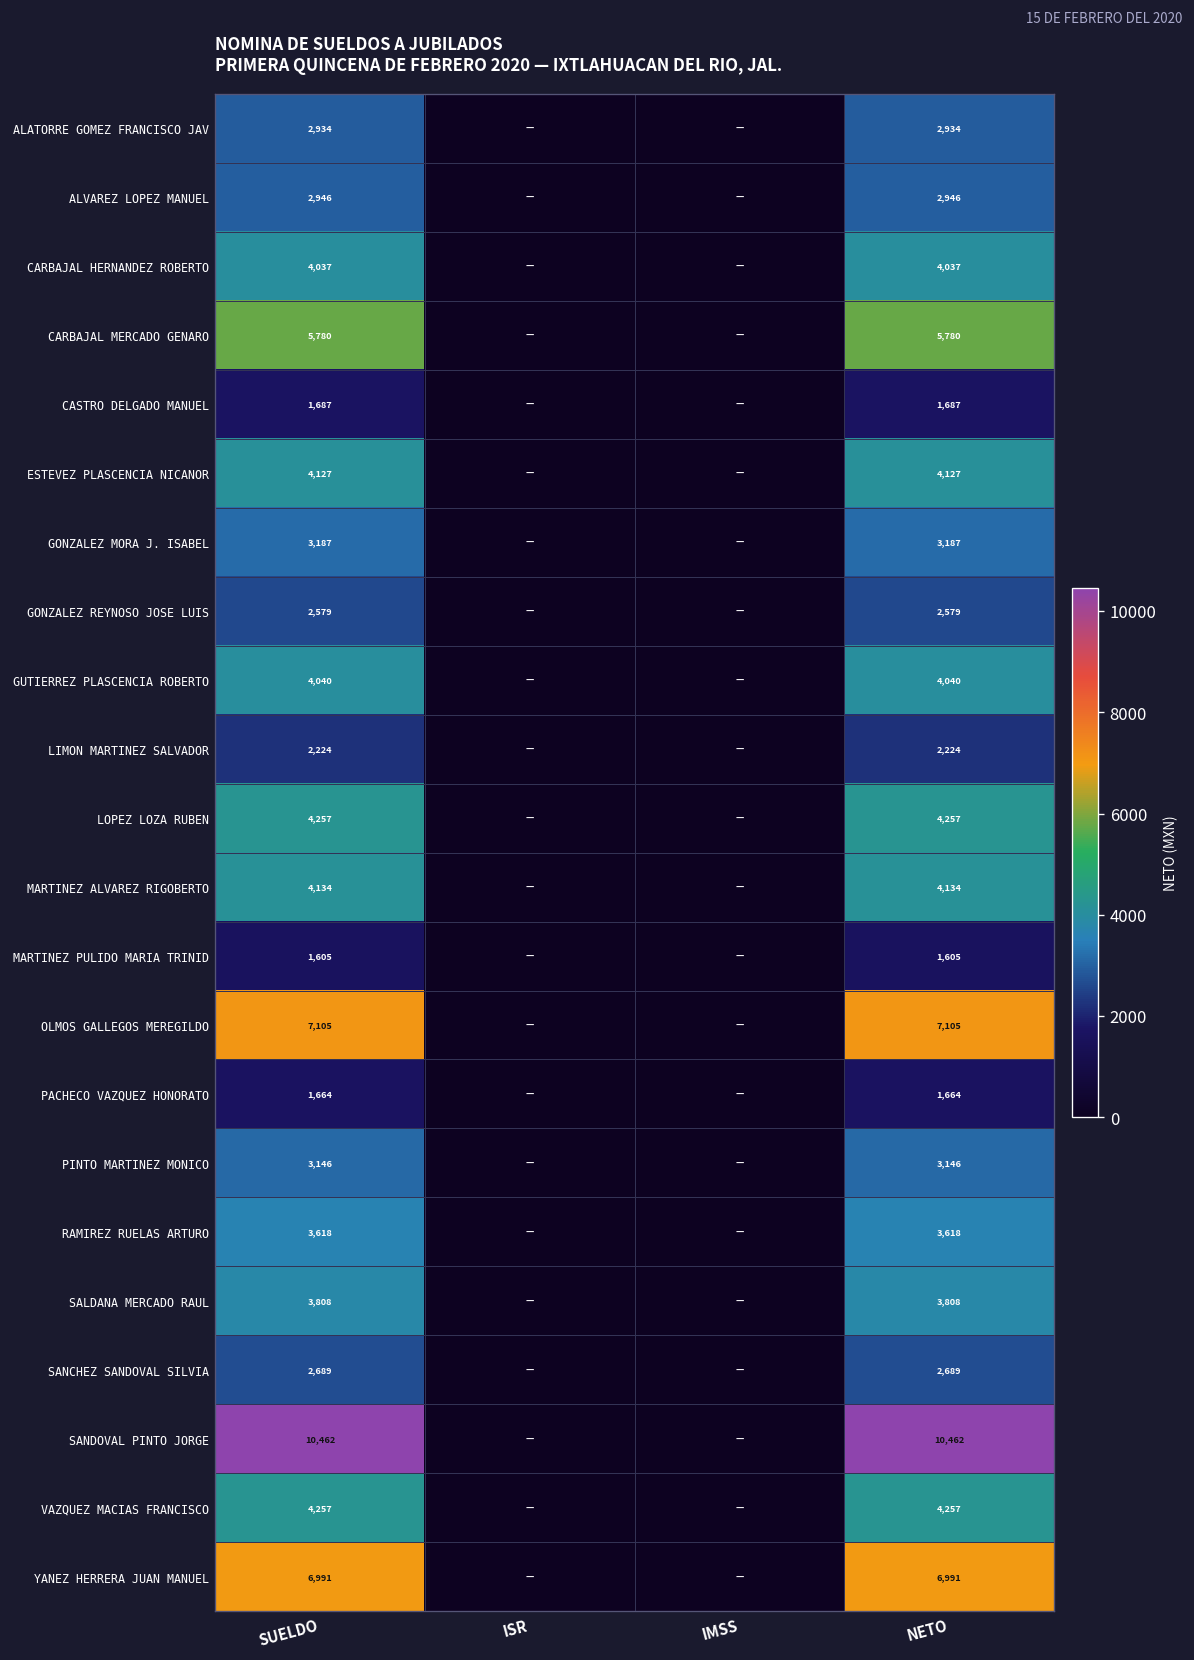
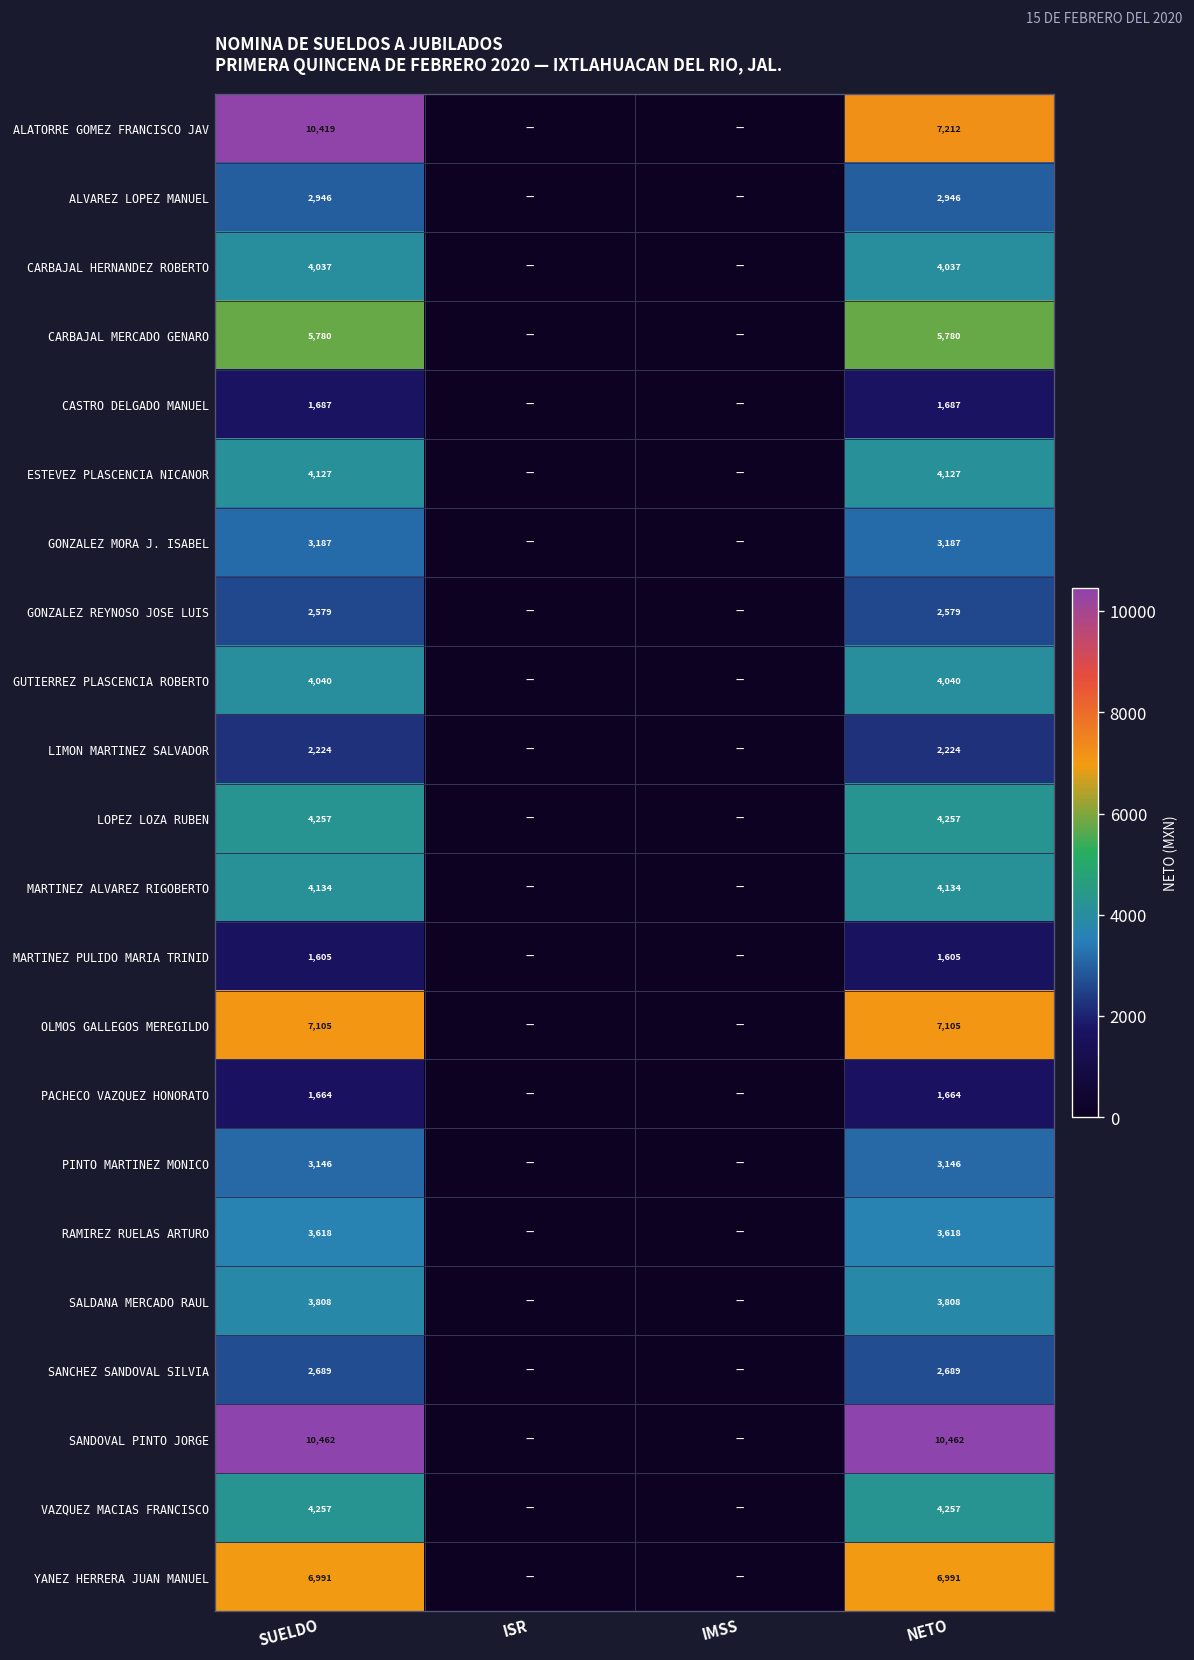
ALATORRE GOMEZ FRANCISCO JAV, SUELDO: 2,934 -> 10,419
ALATORRE GOMEZ FRANCISCO JAV, NETO: 2,934 -> 7,212
